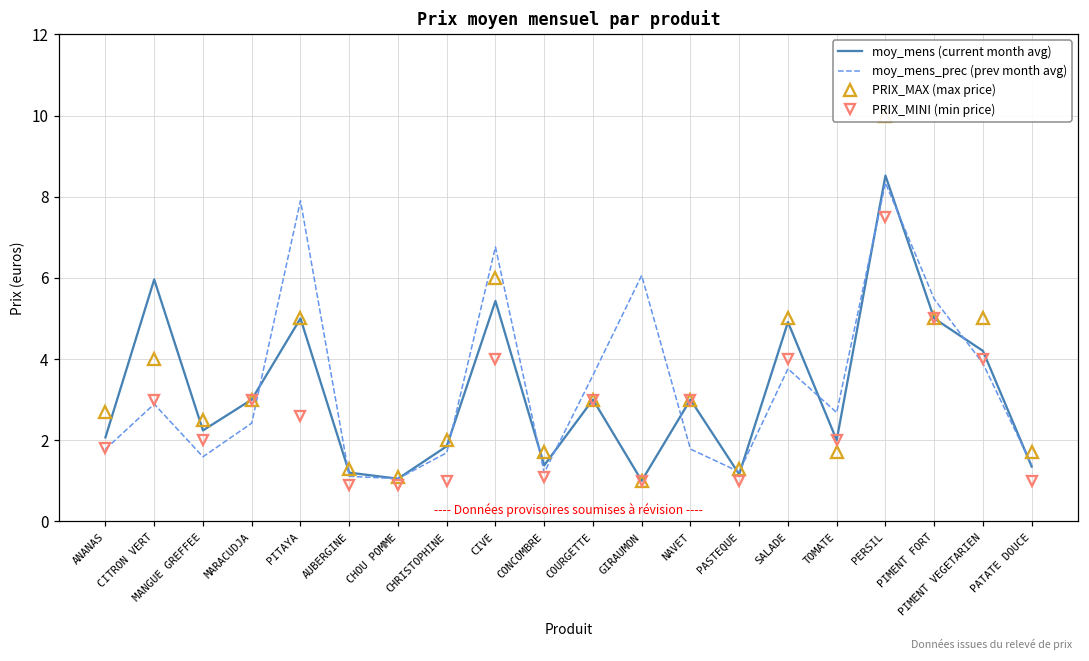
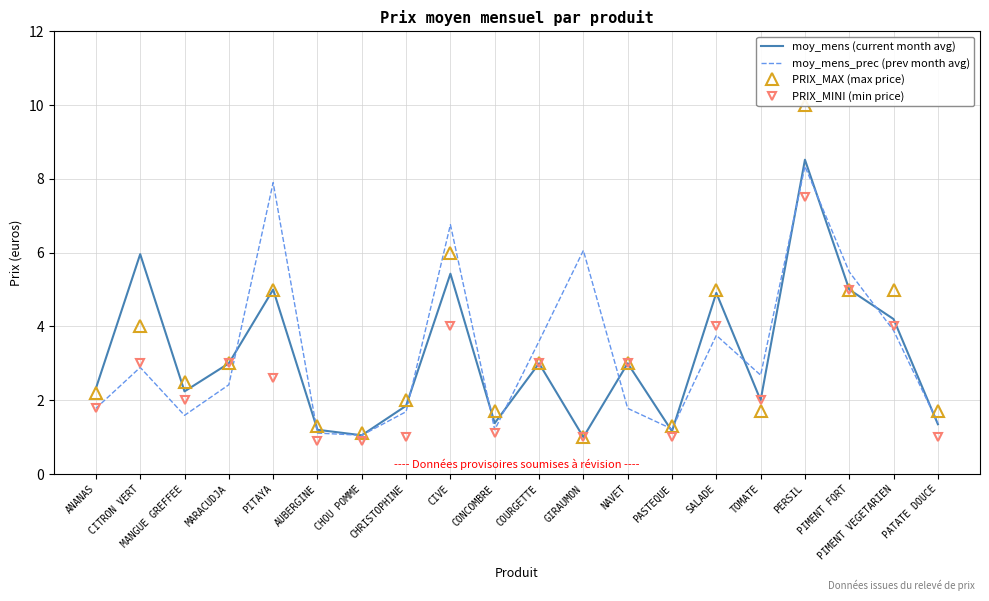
moy_mens (current month avg), ANANAS: 2.1 -> 2.3
PRIX_MAX (max price), ANANAS: 2.7 -> 2.2
